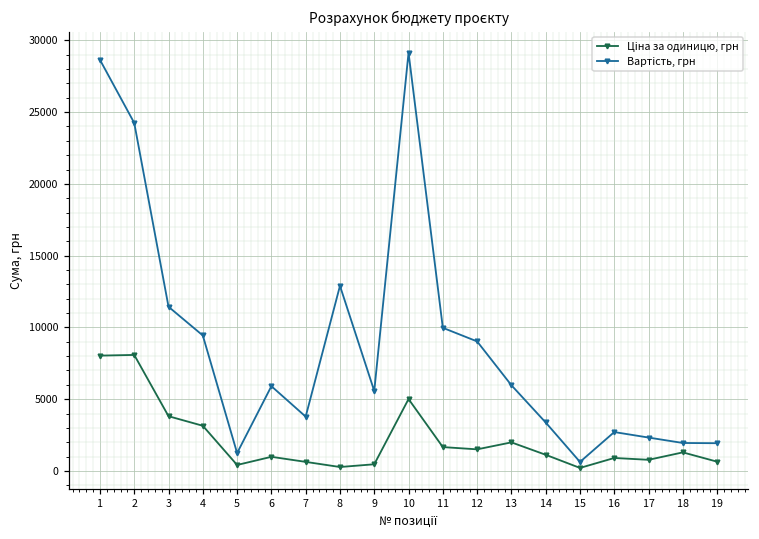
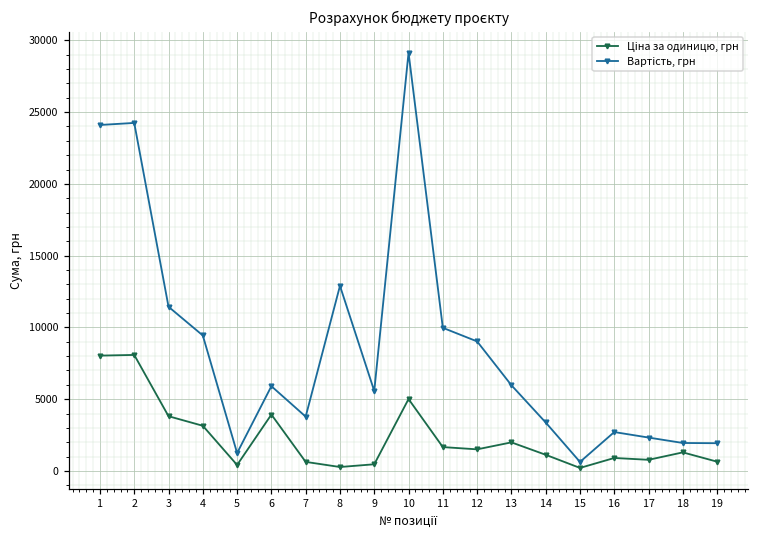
Вартість, грн, 1: 28600 -> 24100
Ціна за одиницю, грн, 6: 1000 -> 3900
